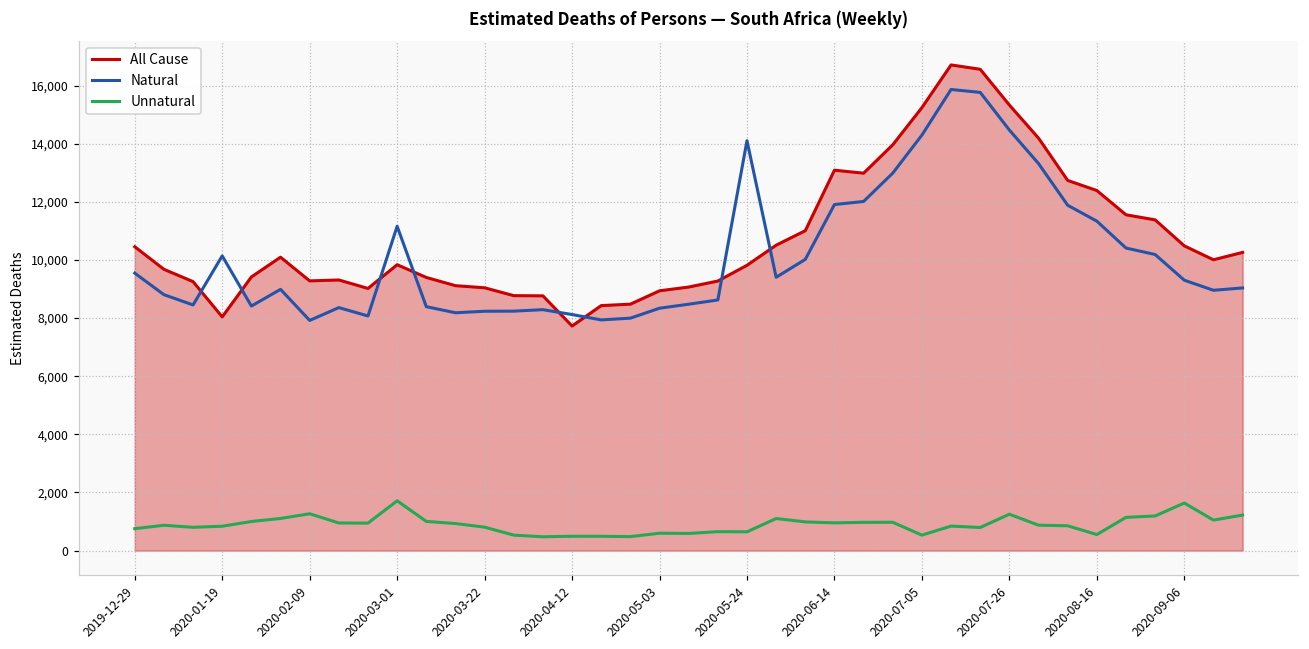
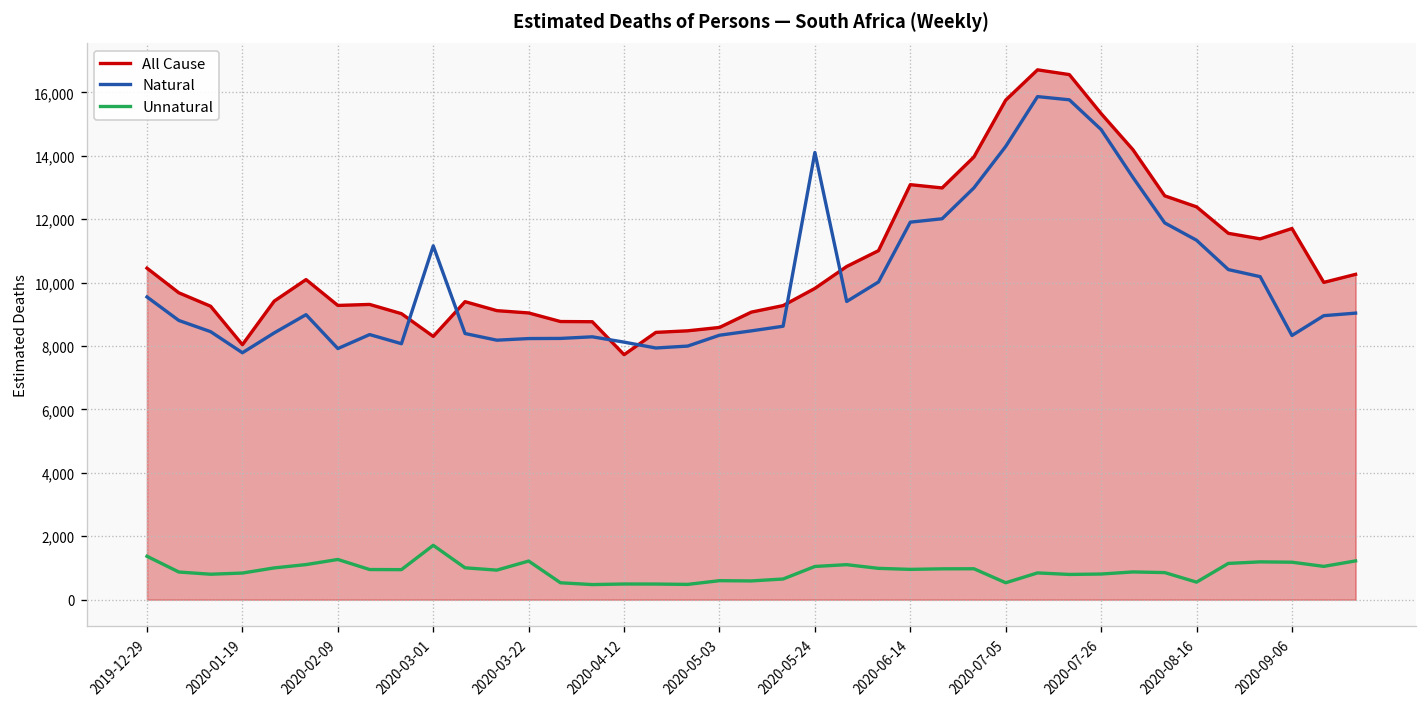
Unnatural, 2019-12-29: 800 -> 1,400
Natural, 2020-01-19: 10,100 -> 7,800
All Cause, 2020-03-01: 9,800 -> 8,300
Unnatural, 2020-03-22: 800 -> 1,200
All Cause, 2020-05-03: 8,900 -> 8,600
Unnatural, 2020-05-24: 600 -> 1,000
All Cause, 2020-07-05: 15,200 -> 15,800
Natural, 2020-07-26: 14,500 -> 14,800
Unnatural, 2020-07-26: 1,300 -> 800
All Cause, 2020-09-06: 10,500 -> 11,700
Natural, 2020-09-06: 9,300 -> 8,300
Unnatural, 2020-09-06: 1,600 -> 1,200
